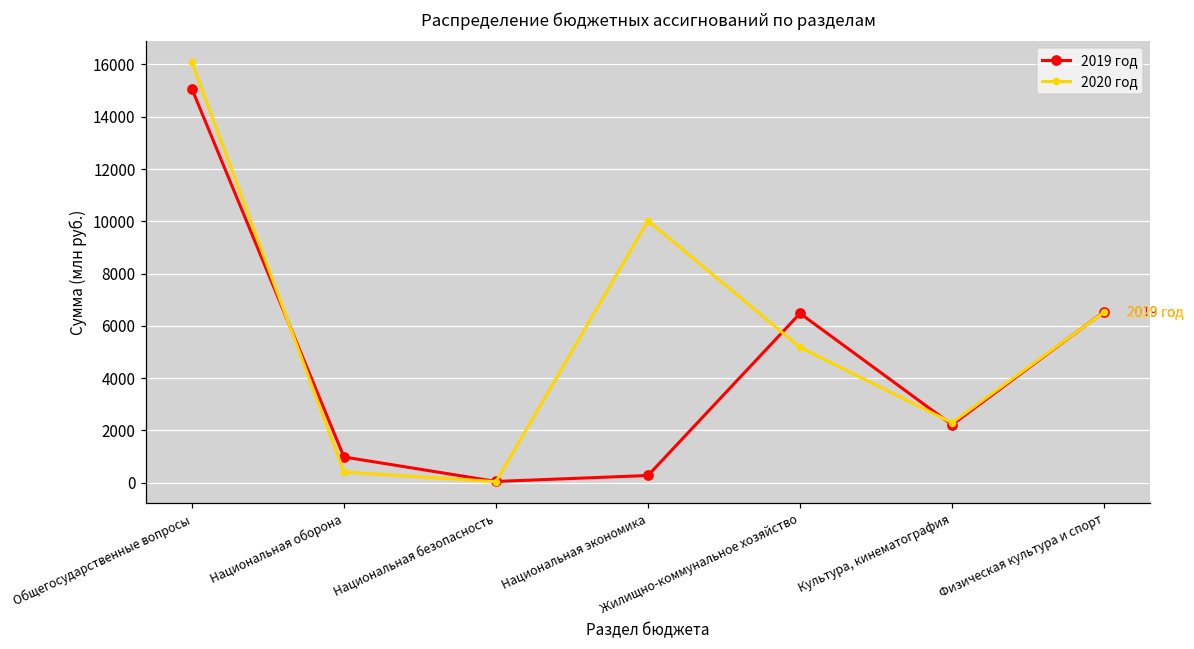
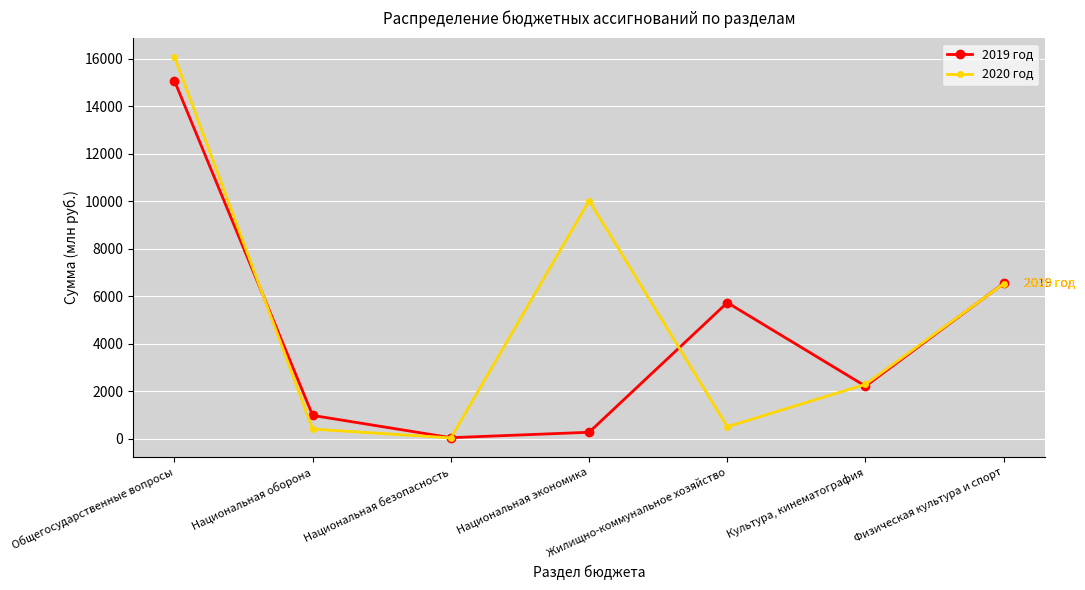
2019 год, Жилищно-коммунальное хозяйство: 6500 -> 5700
2020 год, Жилищно-коммунальное хозяйство: 5200 -> 500
